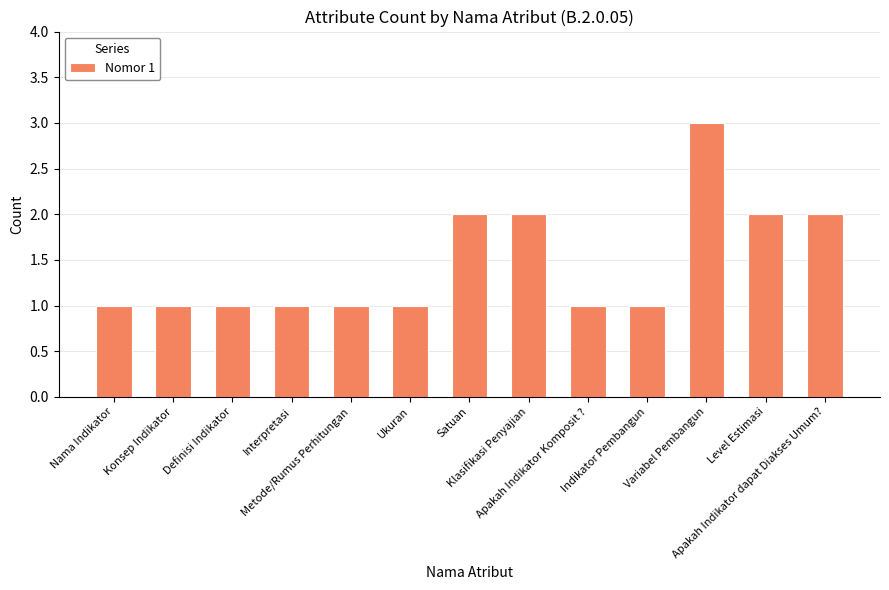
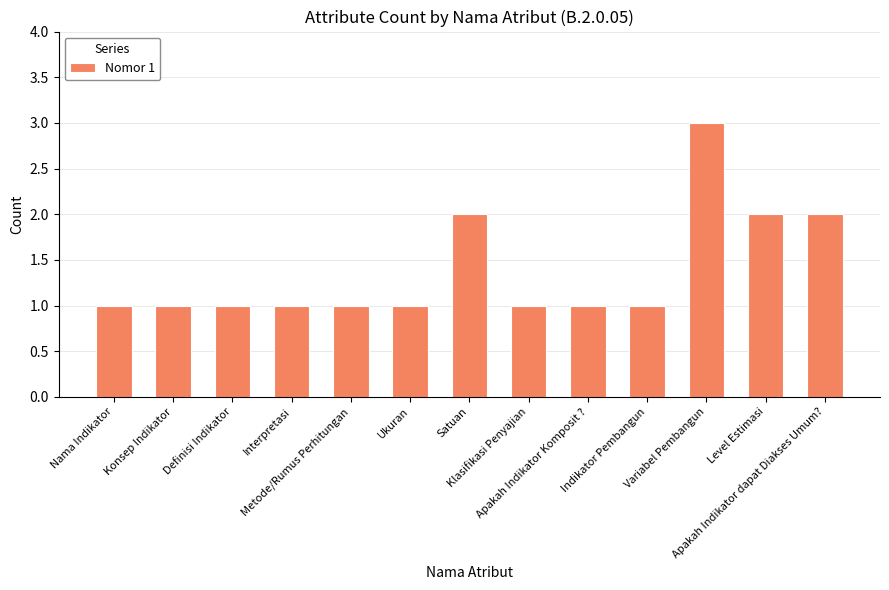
Klasifikasi Penyajian: 2 -> 1
